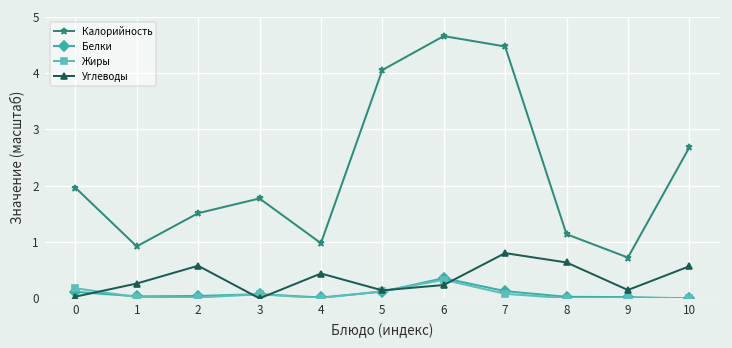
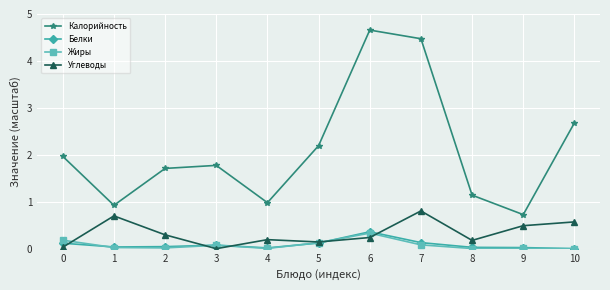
Углеводы, 1: 0.3 -> 0.7
Калорийность, 2: 1.5 -> 1.7
Углеводы, 2: 0.6 -> 0.3
Углеводы, 4: 0.4 -> 0.2
Калорийность, 5: 4.1 -> 2.2
Углеводы, 8: 0.6 -> 0.2
Углеводы, 9: 0.1 -> 0.5
